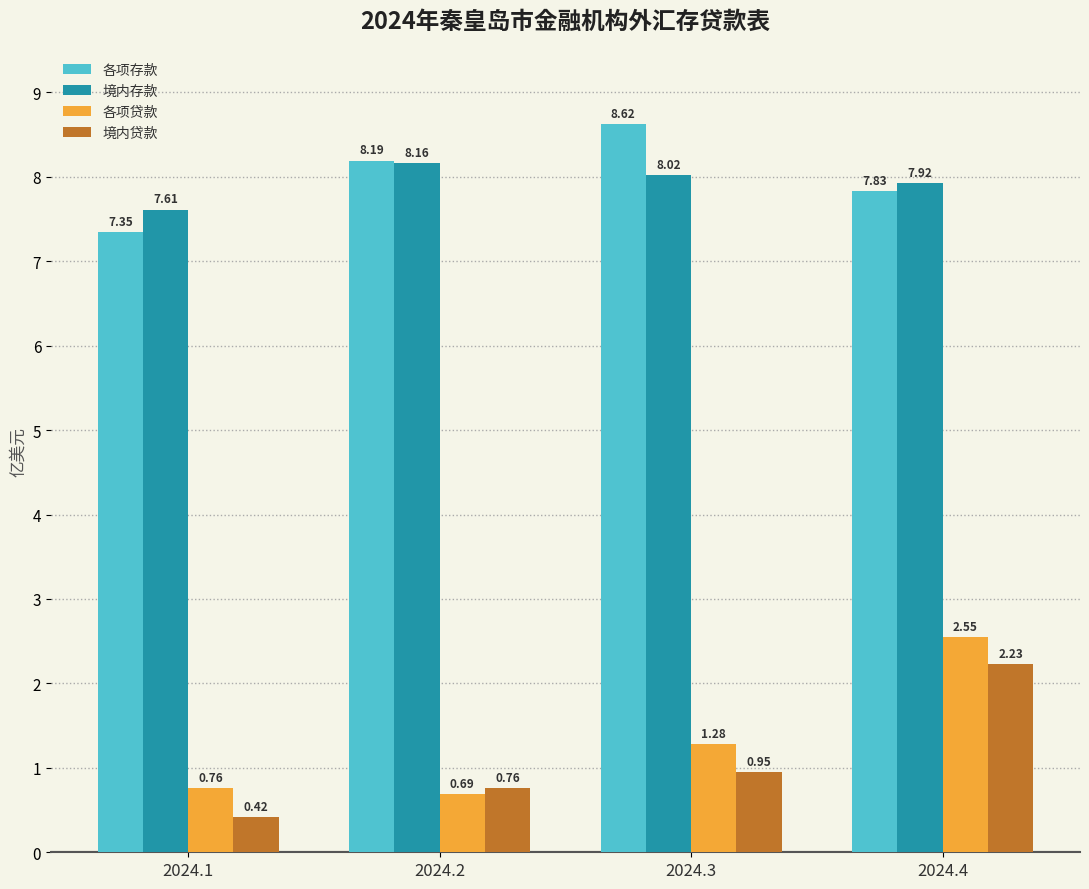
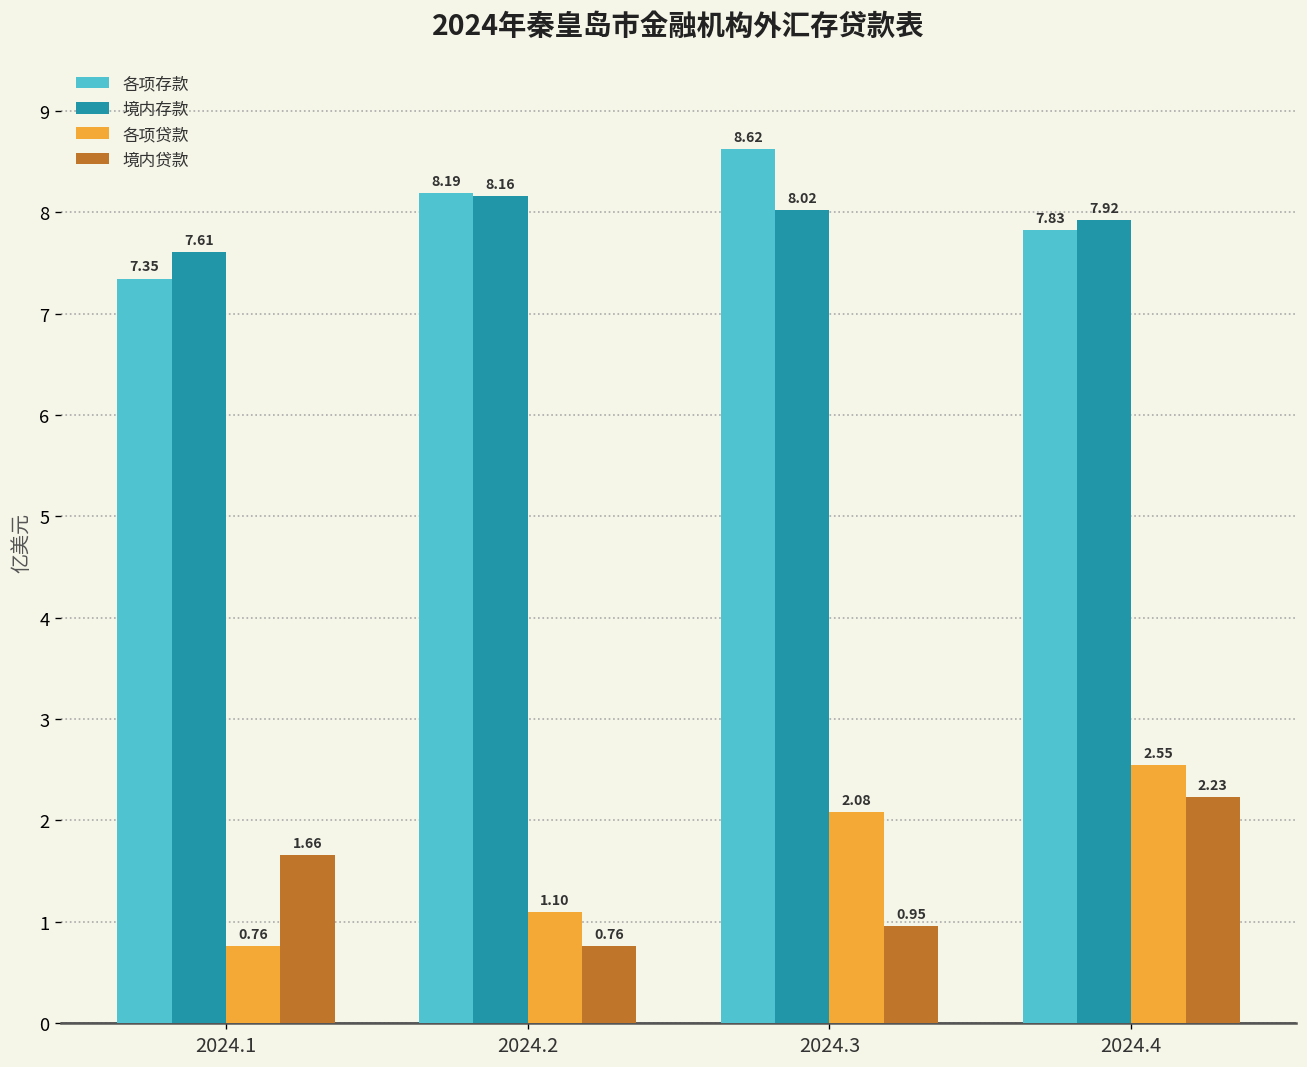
境内贷款, 2024.1: 0.42 -> 1.66
各项贷款, 2024.2: 0.69 -> 1.10
各项贷款, 2024.3: 1.28 -> 2.08
